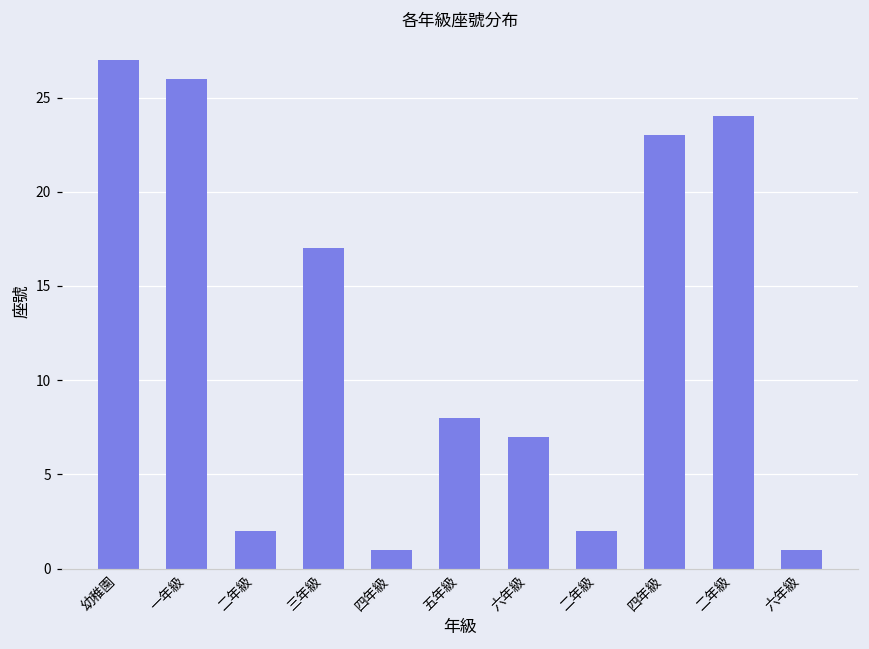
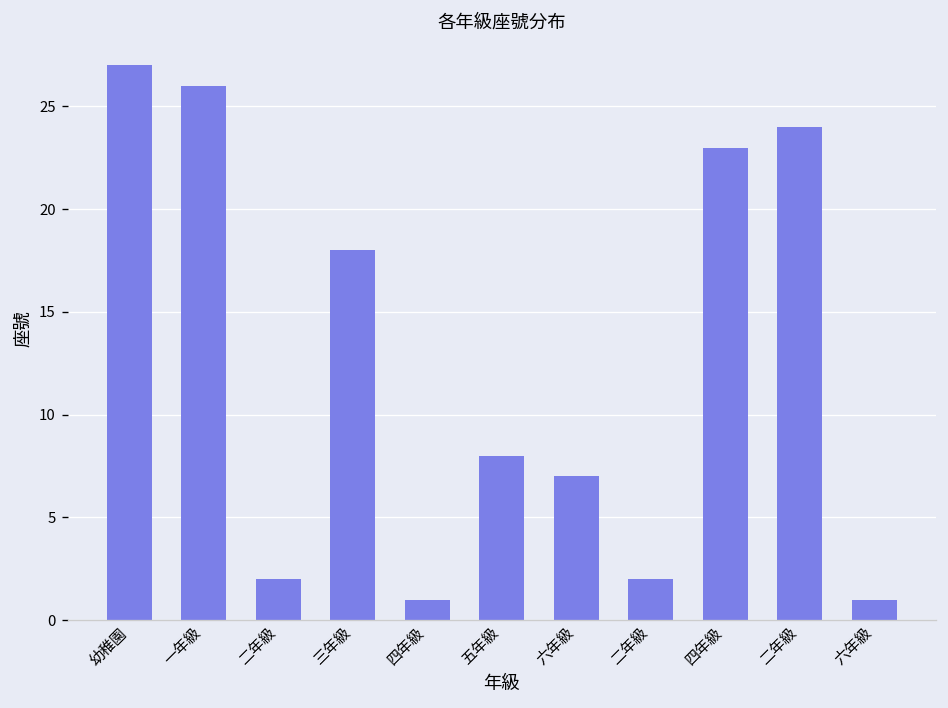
三年級: 17 -> 18
